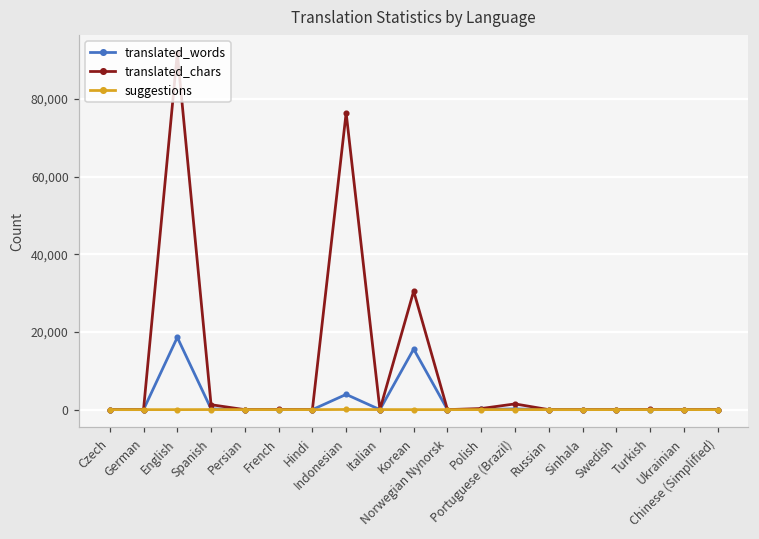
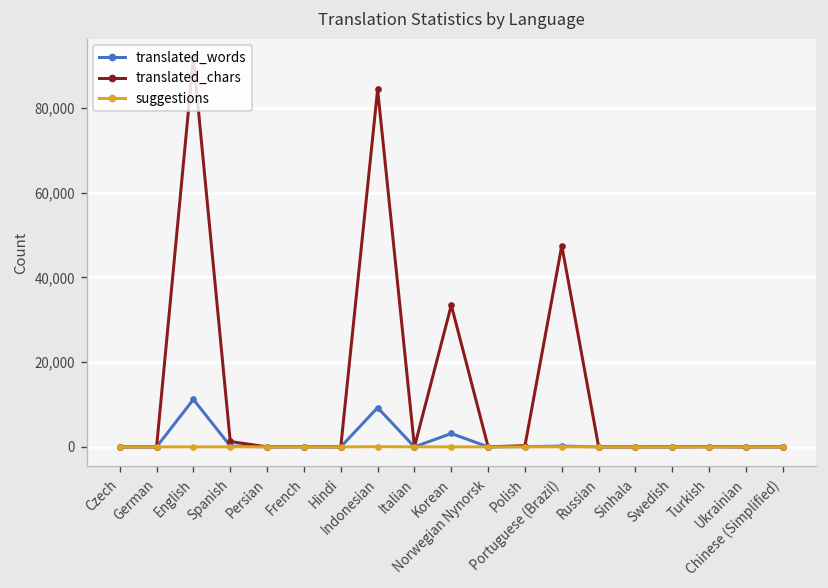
translated_words, English: 19,000 -> 11,000
translated_words, Indonesian: 4,000 -> 9,000
translated_chars, Indonesian: 76,000 -> 84,000
translated_words, Korean: 16,000 -> 3,000
translated_chars, Korean: 31,000 -> 33,000
translated_chars, Portuguese (Brazil): 1,000 -> 47,000
